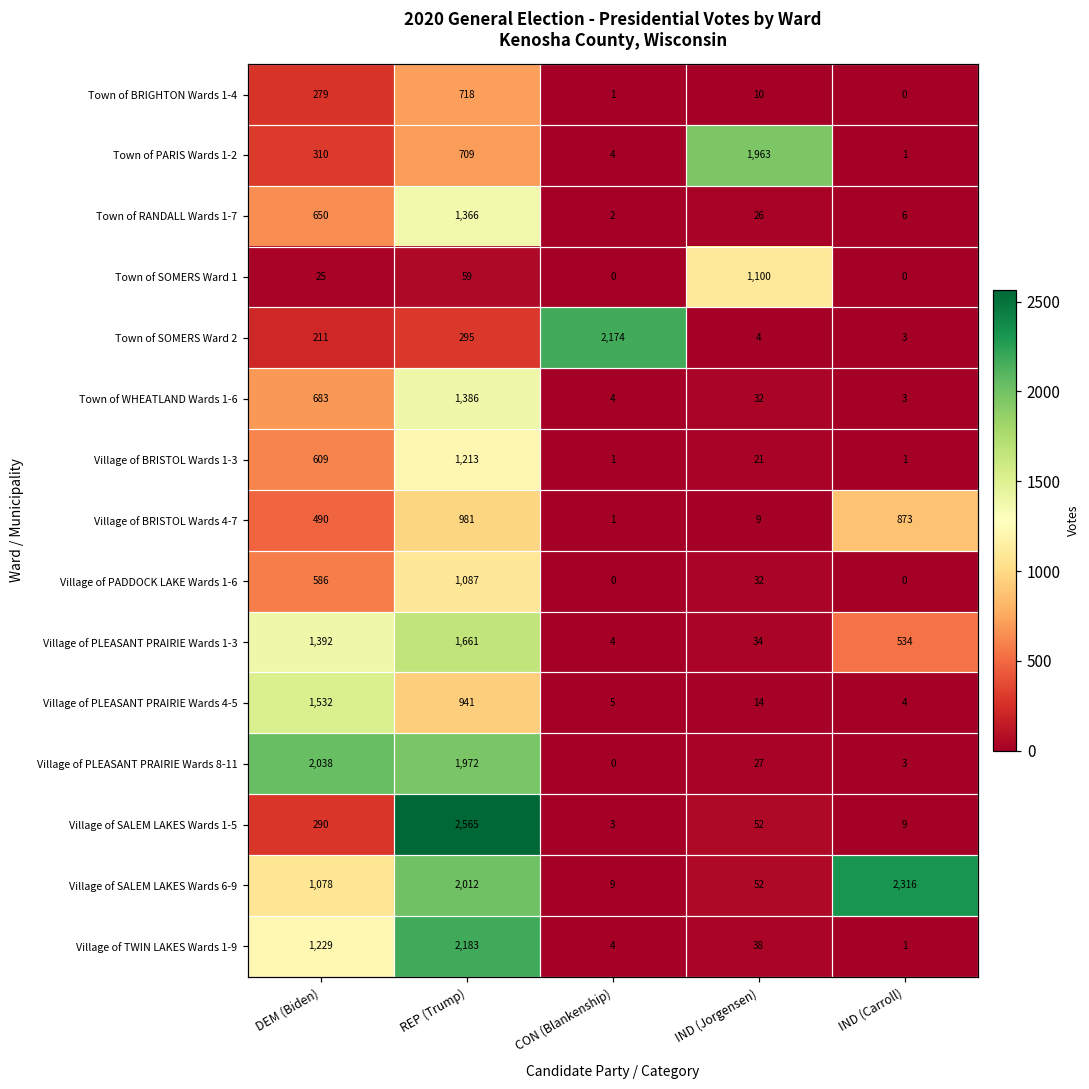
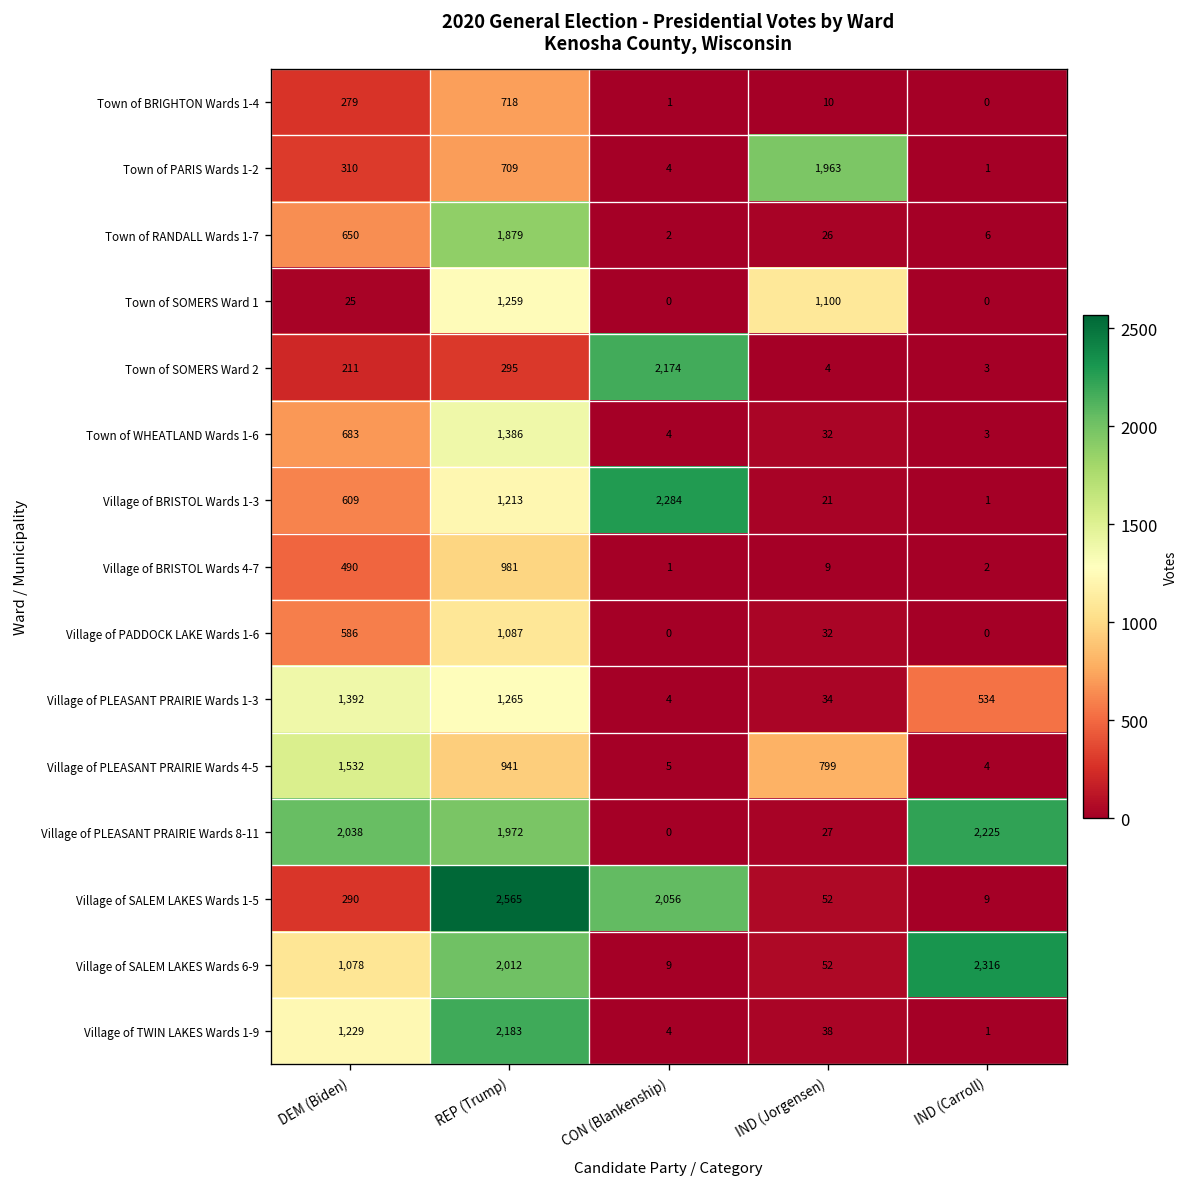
Town of RANDALL Wards 1-7, REP (Trump): 1,366 -> 1,879
Town of SOMERS Ward 1, REP (Trump): 59 -> 1,259
Village of BRISTOL Wards 1-3, CON (Blankenship): 1 -> 2,284
Village of BRISTOL Wards 4-7, IND (Carroll): 873 -> 2
Village of PLEASANT PRAIRIE Wards 1-3, REP (Trump): 1,661 -> 1,265
Village of PLEASANT PRAIRIE Wards 4-5, IND (Jorgensen): 14 -> 799
Village of PLEASANT PRAIRIE Wards 8-11, IND (Carroll): 3 -> 2,225
Village of SALEM LAKES Wards 1-5, CON (Blankenship): 3 -> 2,056
